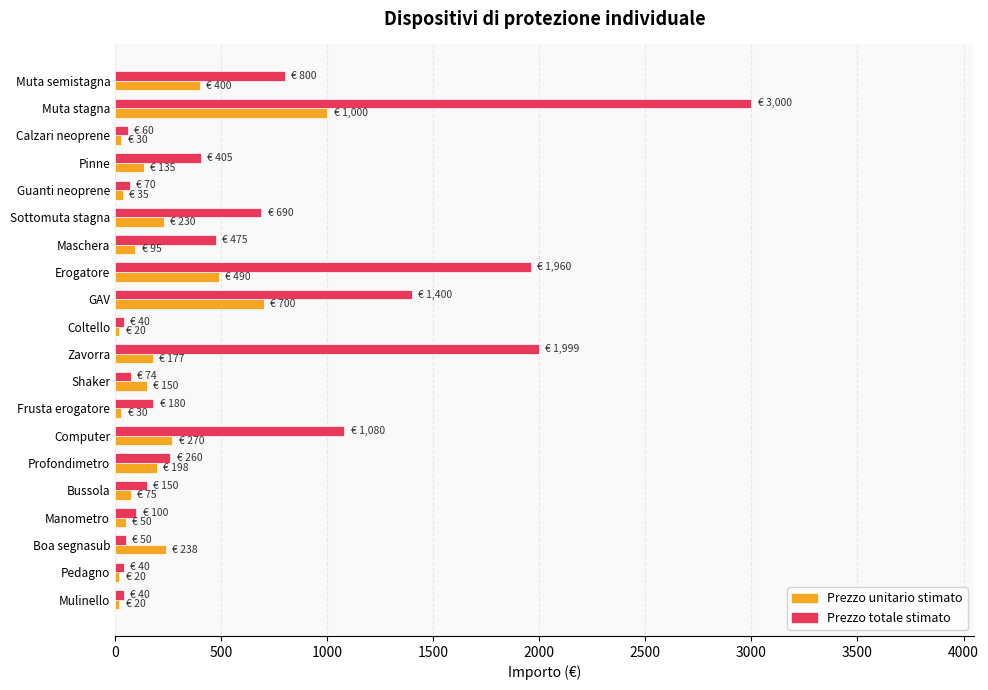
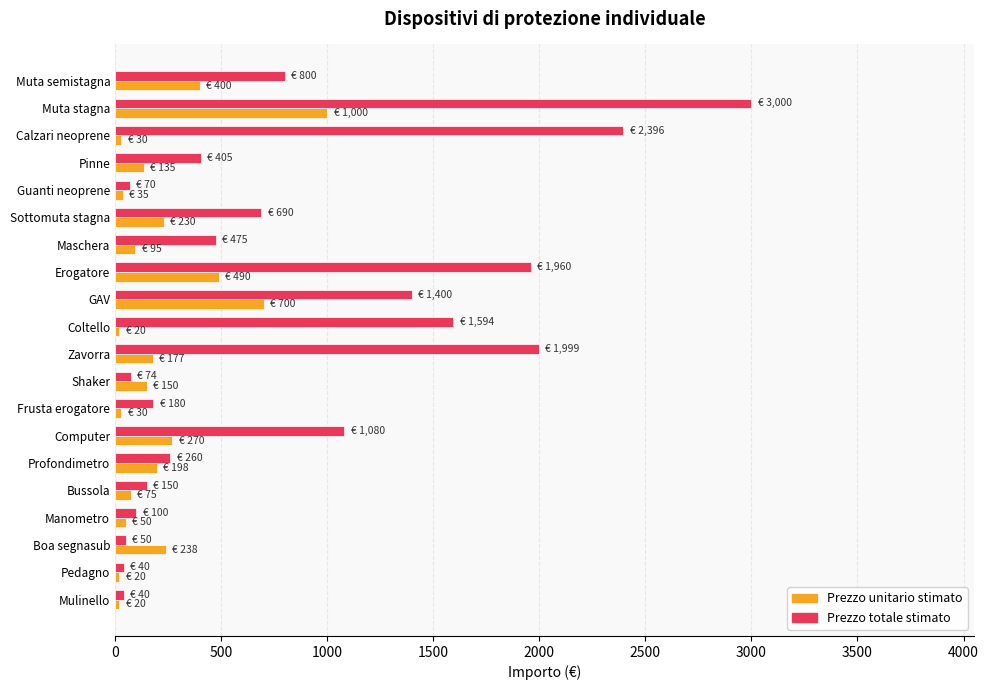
Prezzo totale stimato, Calzari neoprene: 60 -> 2,396
Prezzo totale stimato, Coltello: 40 -> 1,594
